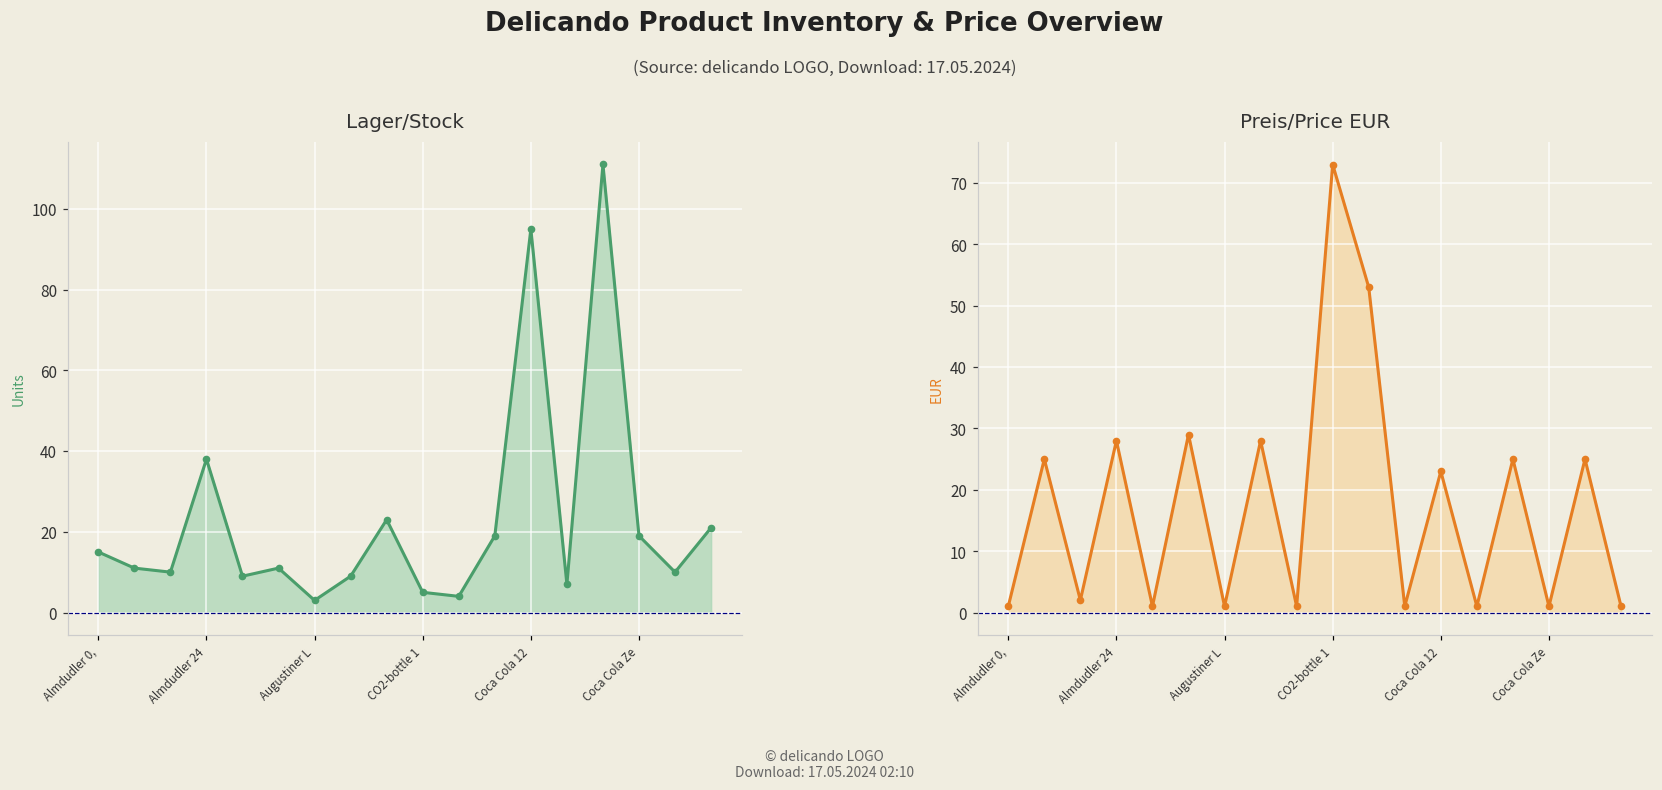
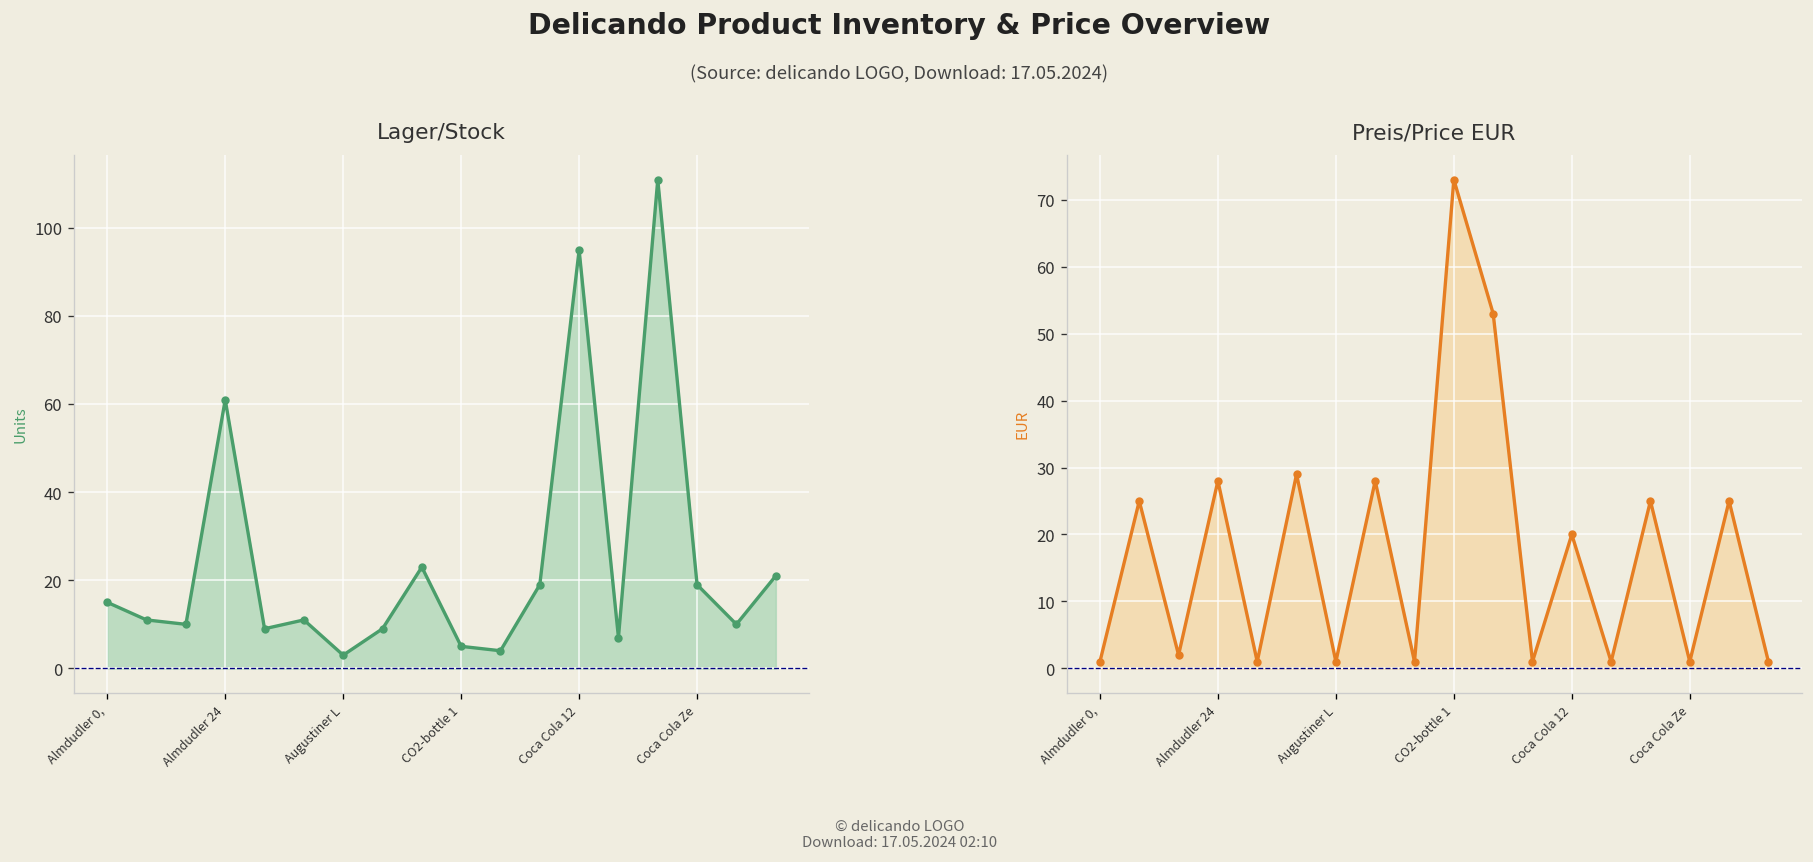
Lager/Stock, Almdudler 24: 38 -> 61
Preis/Price EUR, Coca Cola 12: 23 -> 20
